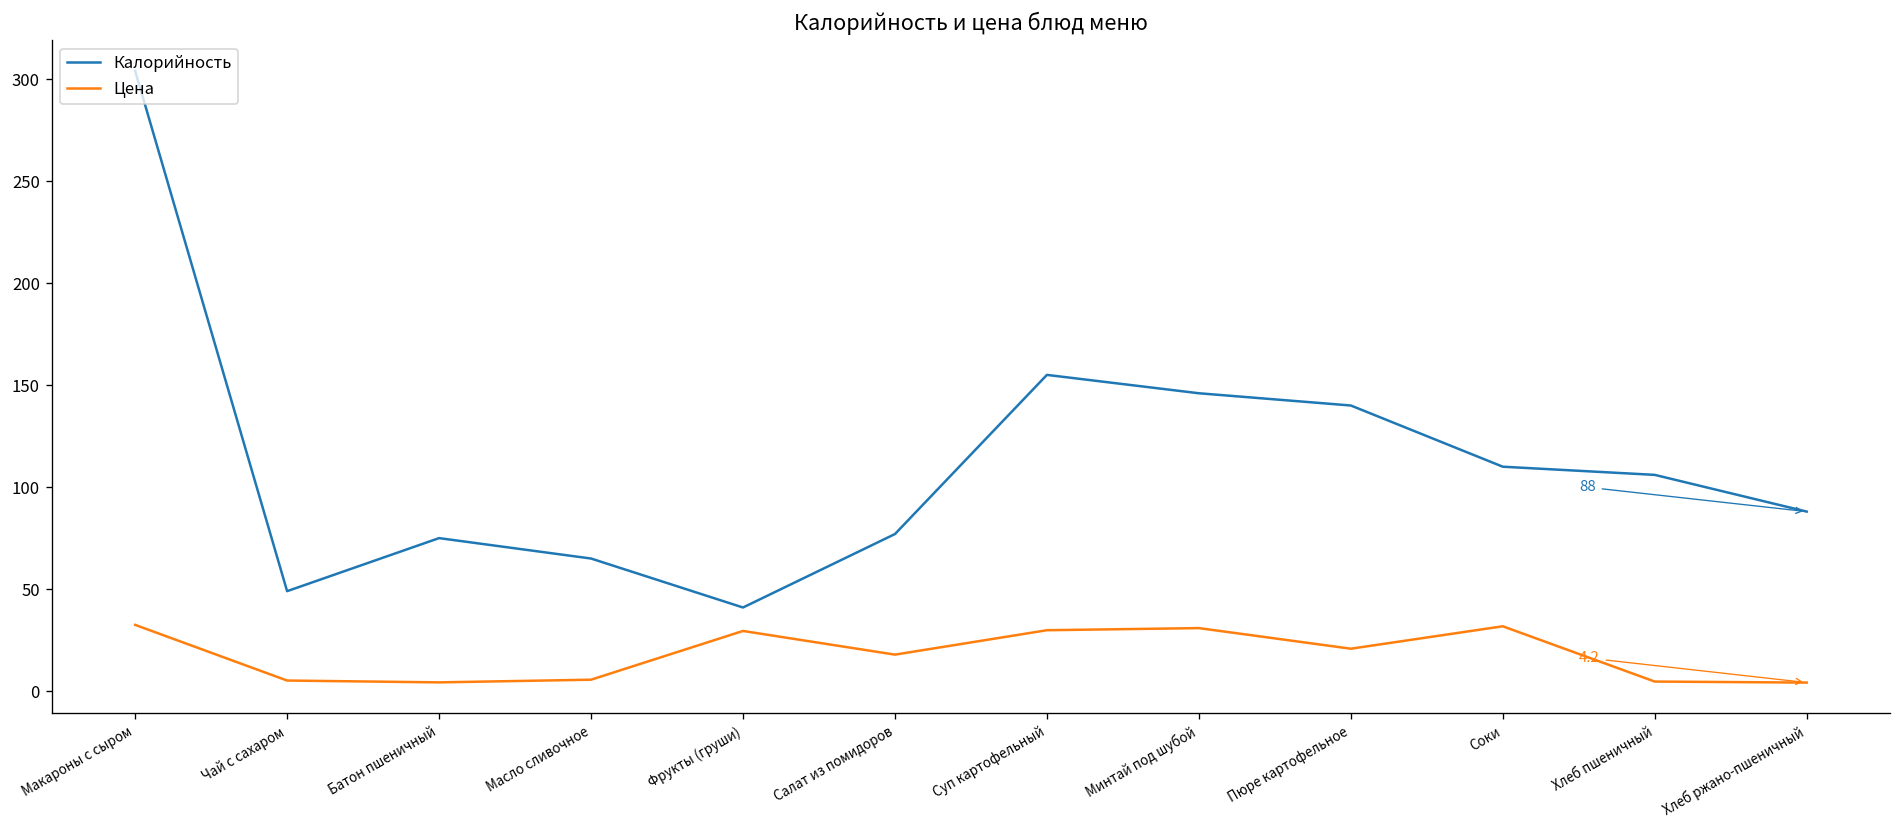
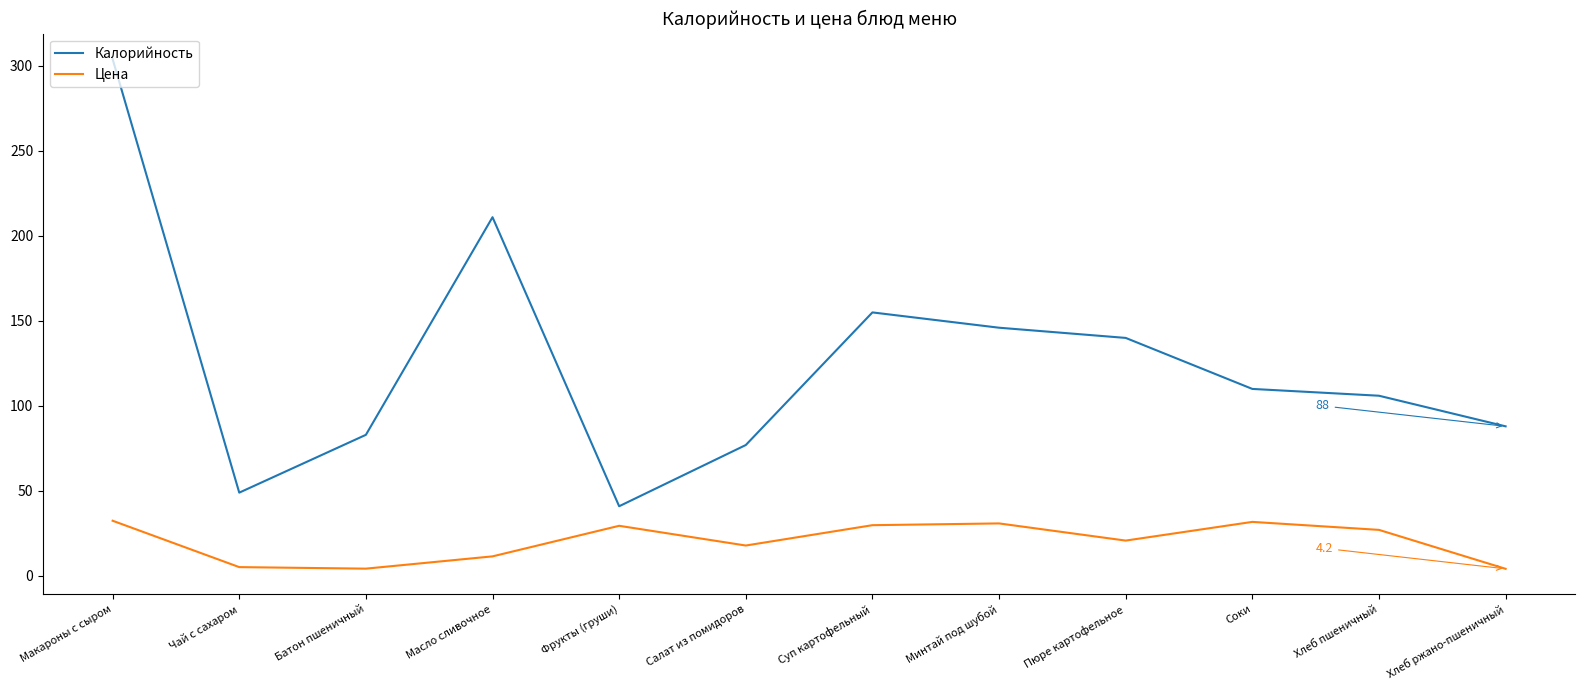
Калорийность, Батон пшеничный: 75 -> 83
Калорийность, Масло сливочное: 65 -> 211
Цена, Масло сливочное: 6 -> 12
Цена, Хлеб пшеничный: 5 -> 27
